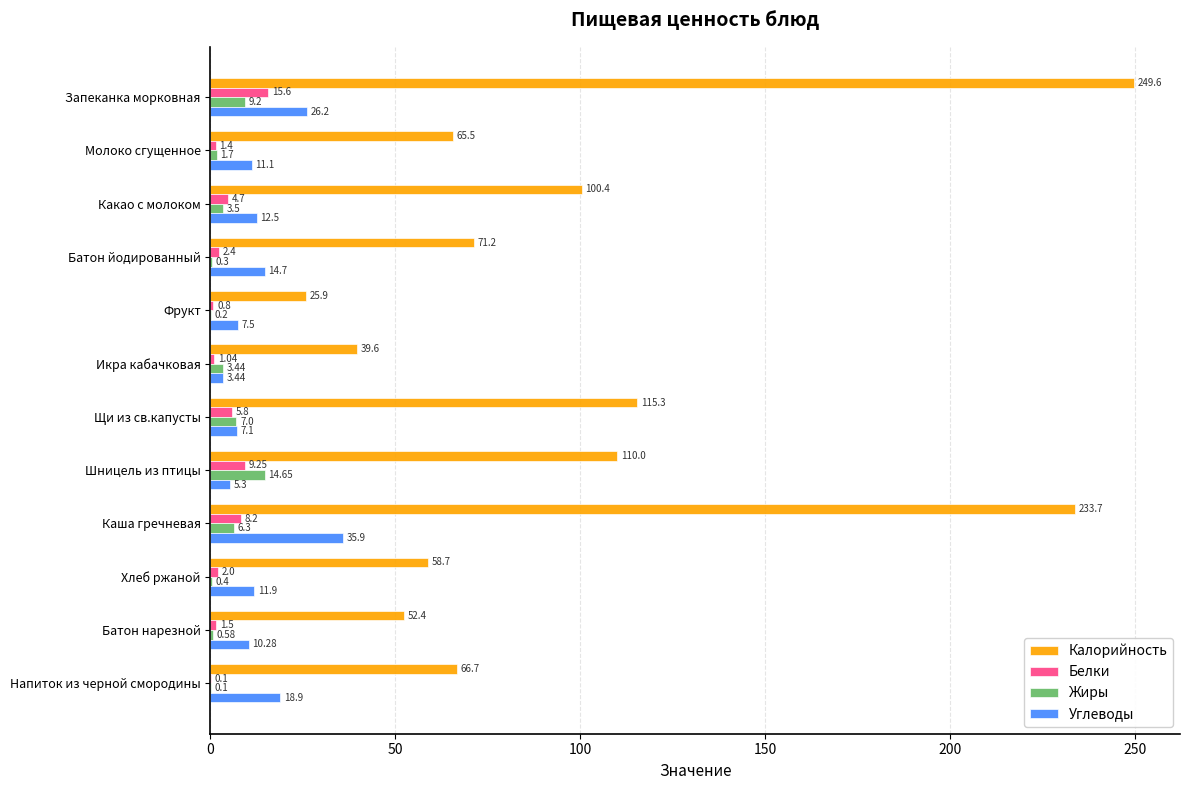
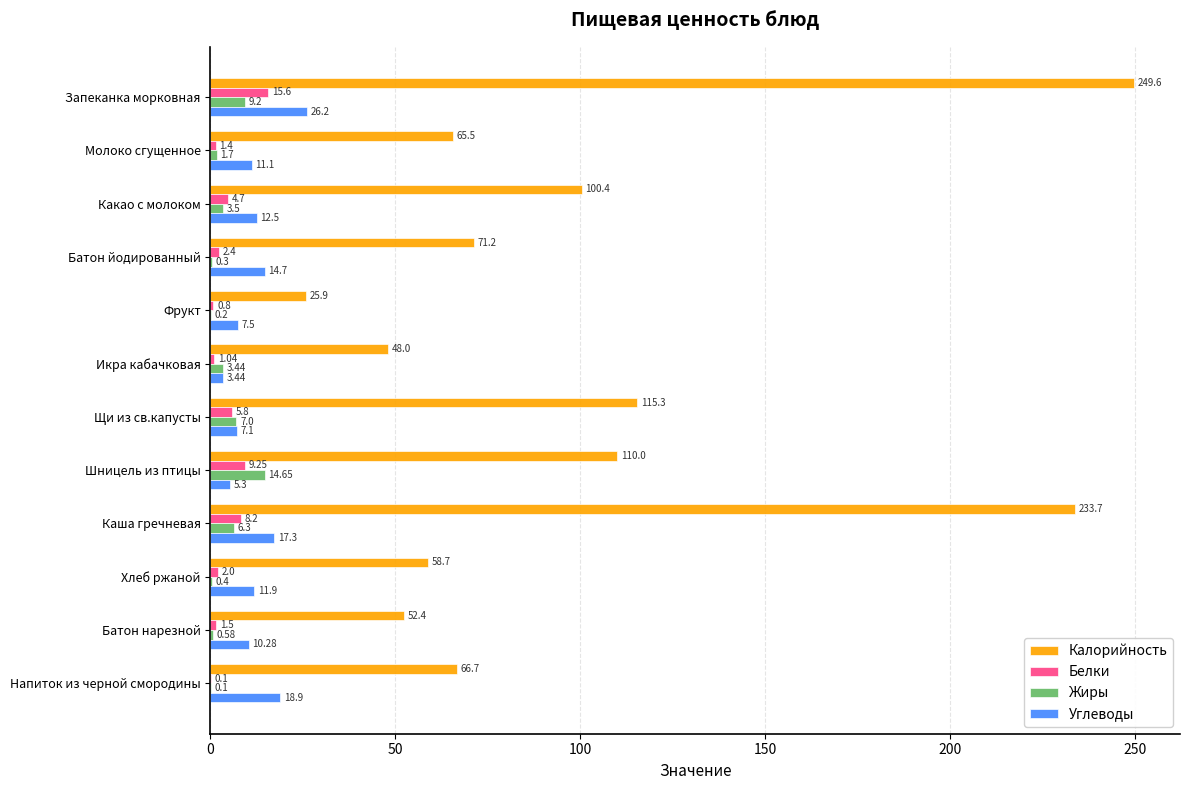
Калорийность, Икра кабачковая: 39.6 -> 48.0
Углеводы, Каша гречневая: 35.9 -> 17.3
